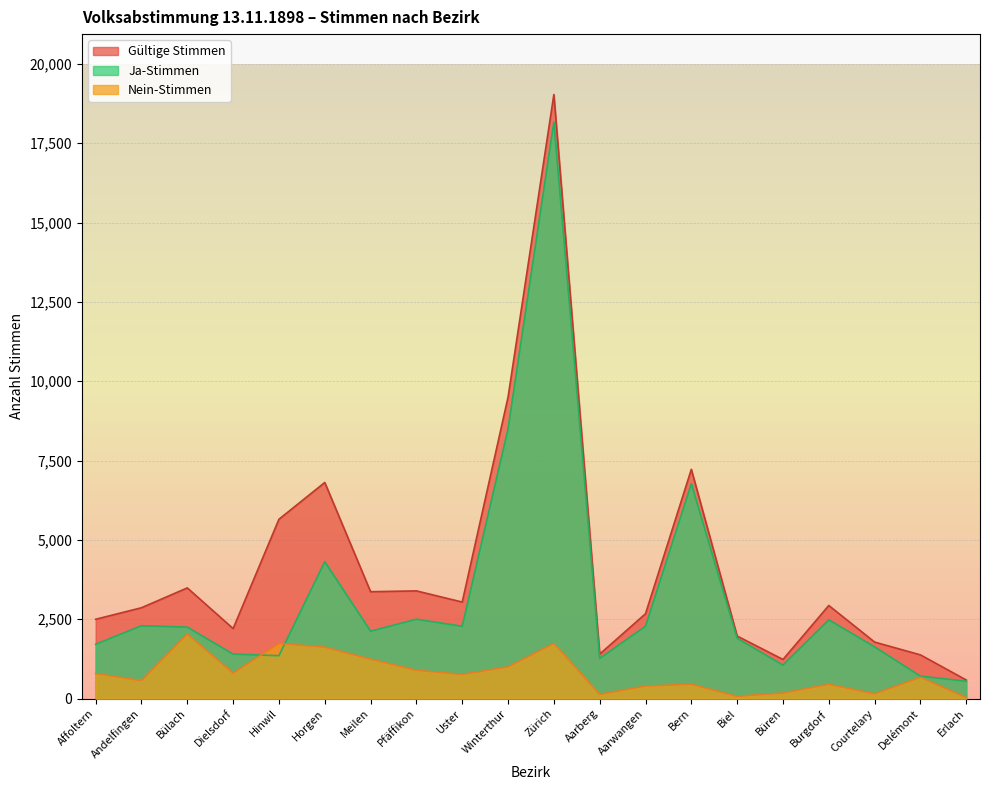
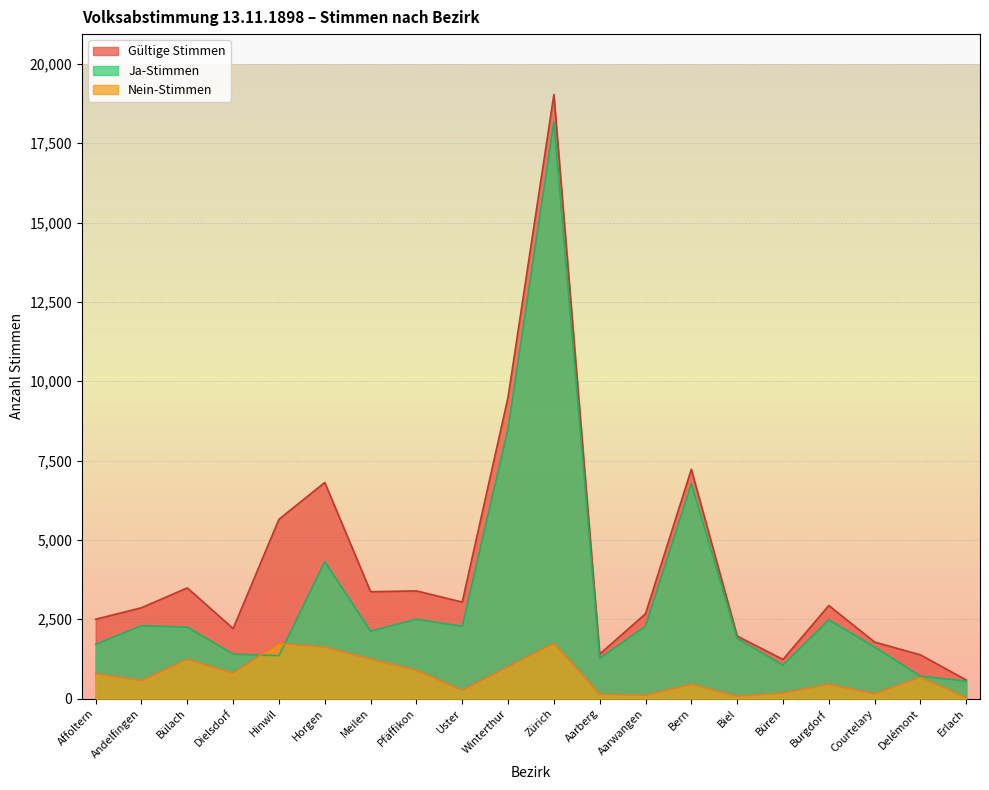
Nein-Stimmen, Bülach: 2,000 -> 1,200
Nein-Stimmen, Uster: 800 -> 300
Nein-Stimmen, Aarwangen: 400 -> 100
